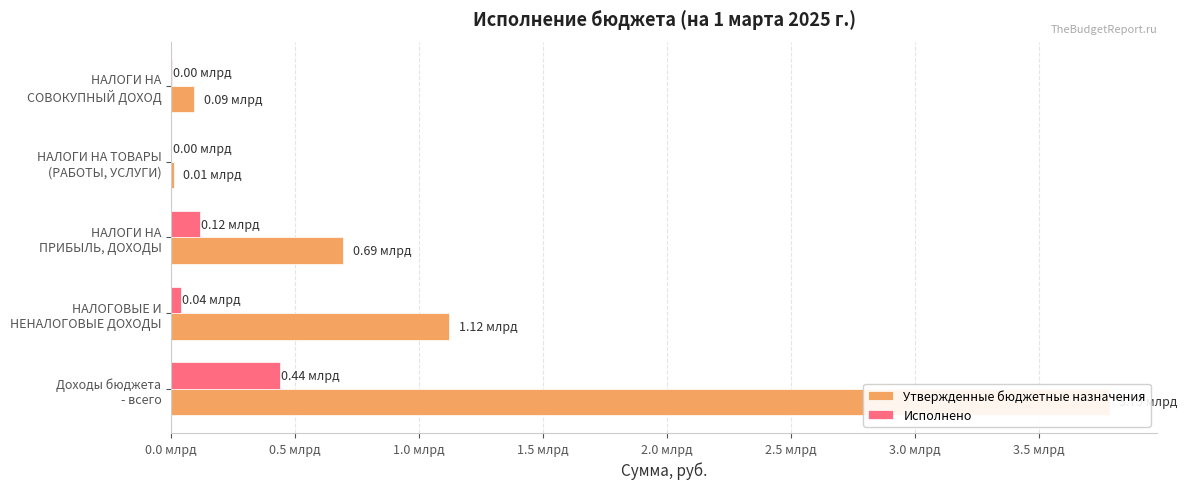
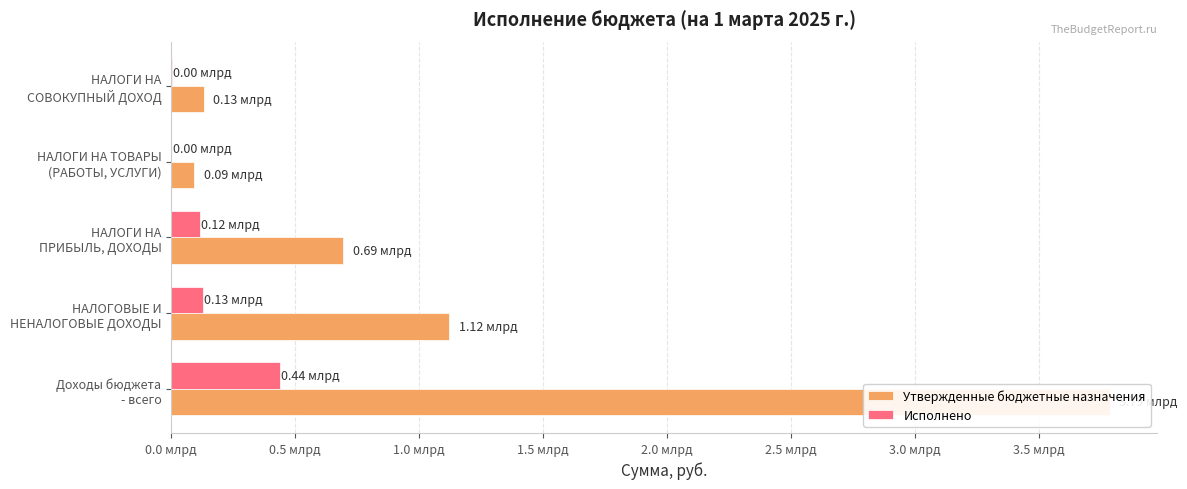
Утвержденные бюджетные назначения, НАЛОГИ НА СОВОКУПНЫЙ ДОХОД: 0.09 -> 0.13
Утвержденные бюджетные назначения, НАЛОГИ НА ТОВАРЫ (РАБОТЫ, УСЛУГИ): 0.01 -> 0.09
Исполнено, НАЛОГОВЫЕ И НЕНАЛОГОВЫЕ ДОХОДЫ: 0.04 -> 0.13
